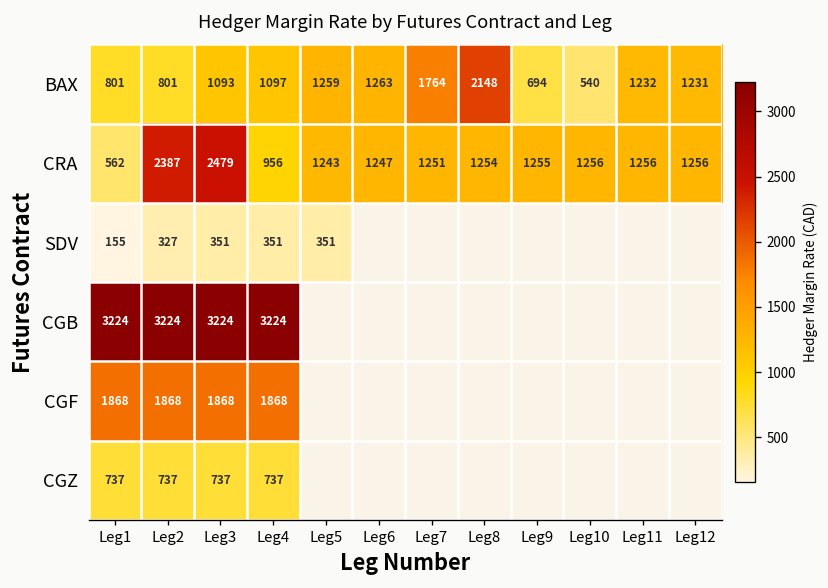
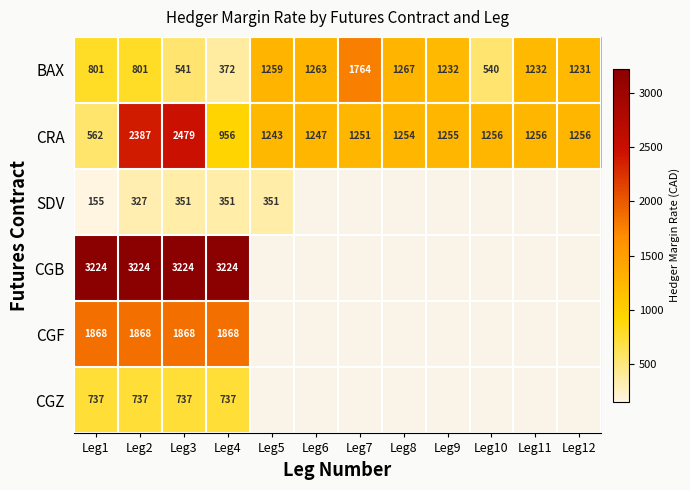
BAX, Leg3: 1093 -> 541
BAX, Leg4: 1097 -> 372
BAX, Leg8: 2148 -> 1267
BAX, Leg9: 694 -> 1232
